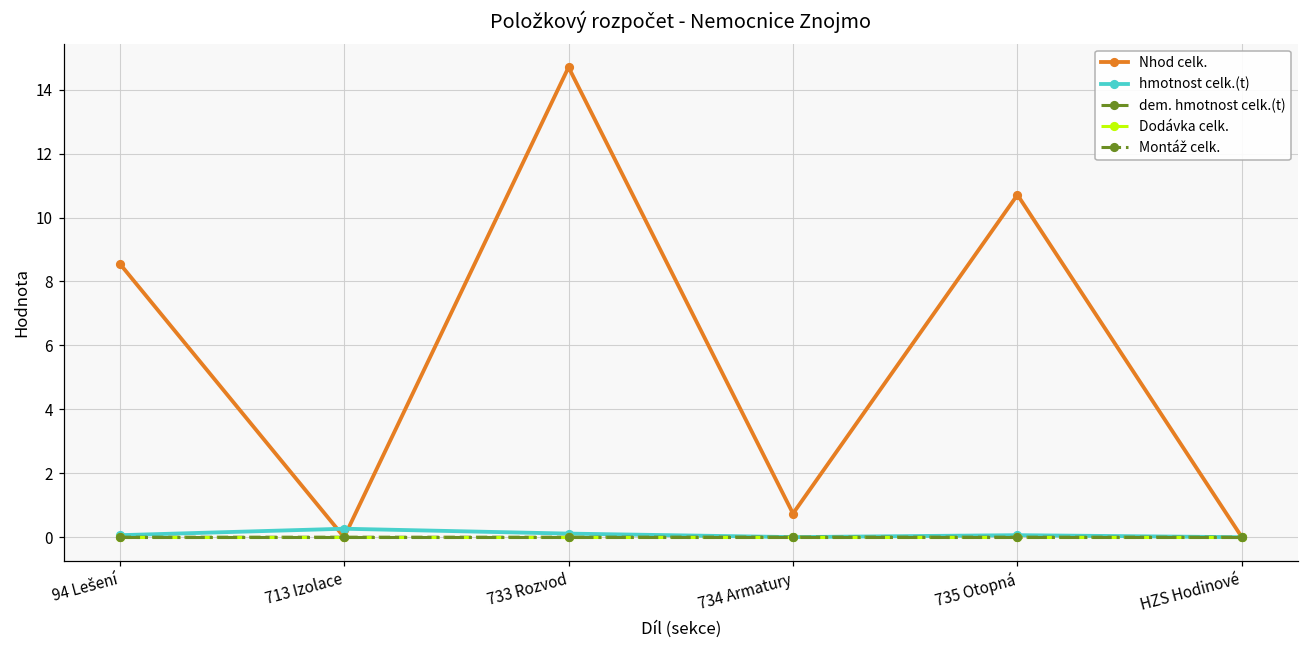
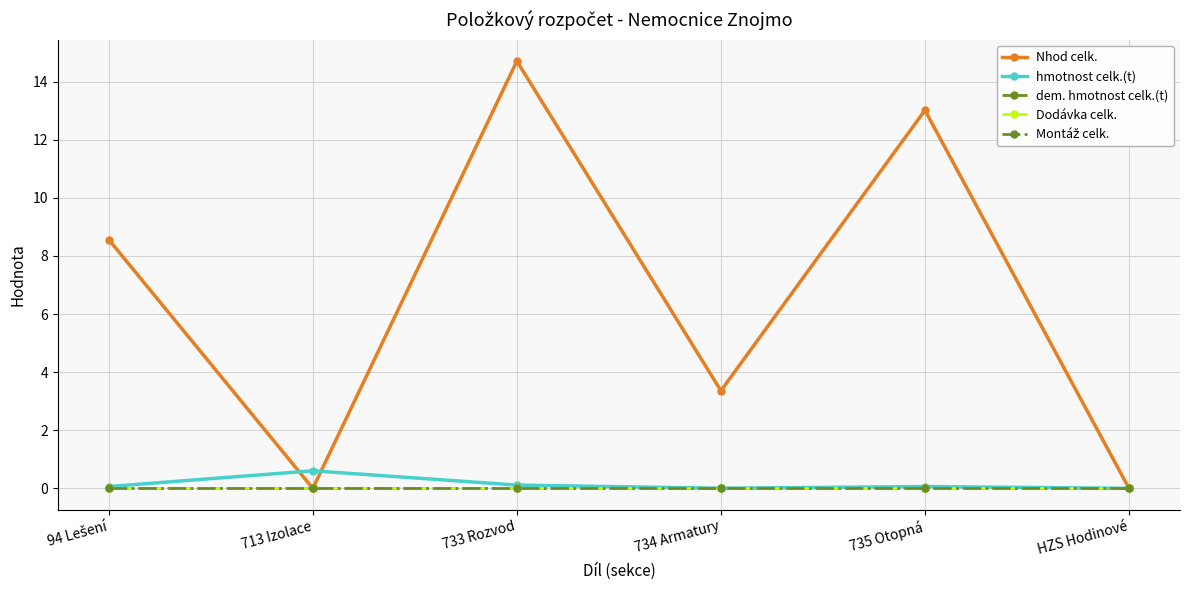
hmotnost celk.(t), 713 Izolace: 0.3 -> 0.6
Nhod celk., 734 Armatury: 0.7 -> 3.4
Nhod celk., 735 Otopná: 10.7 -> 13.0
